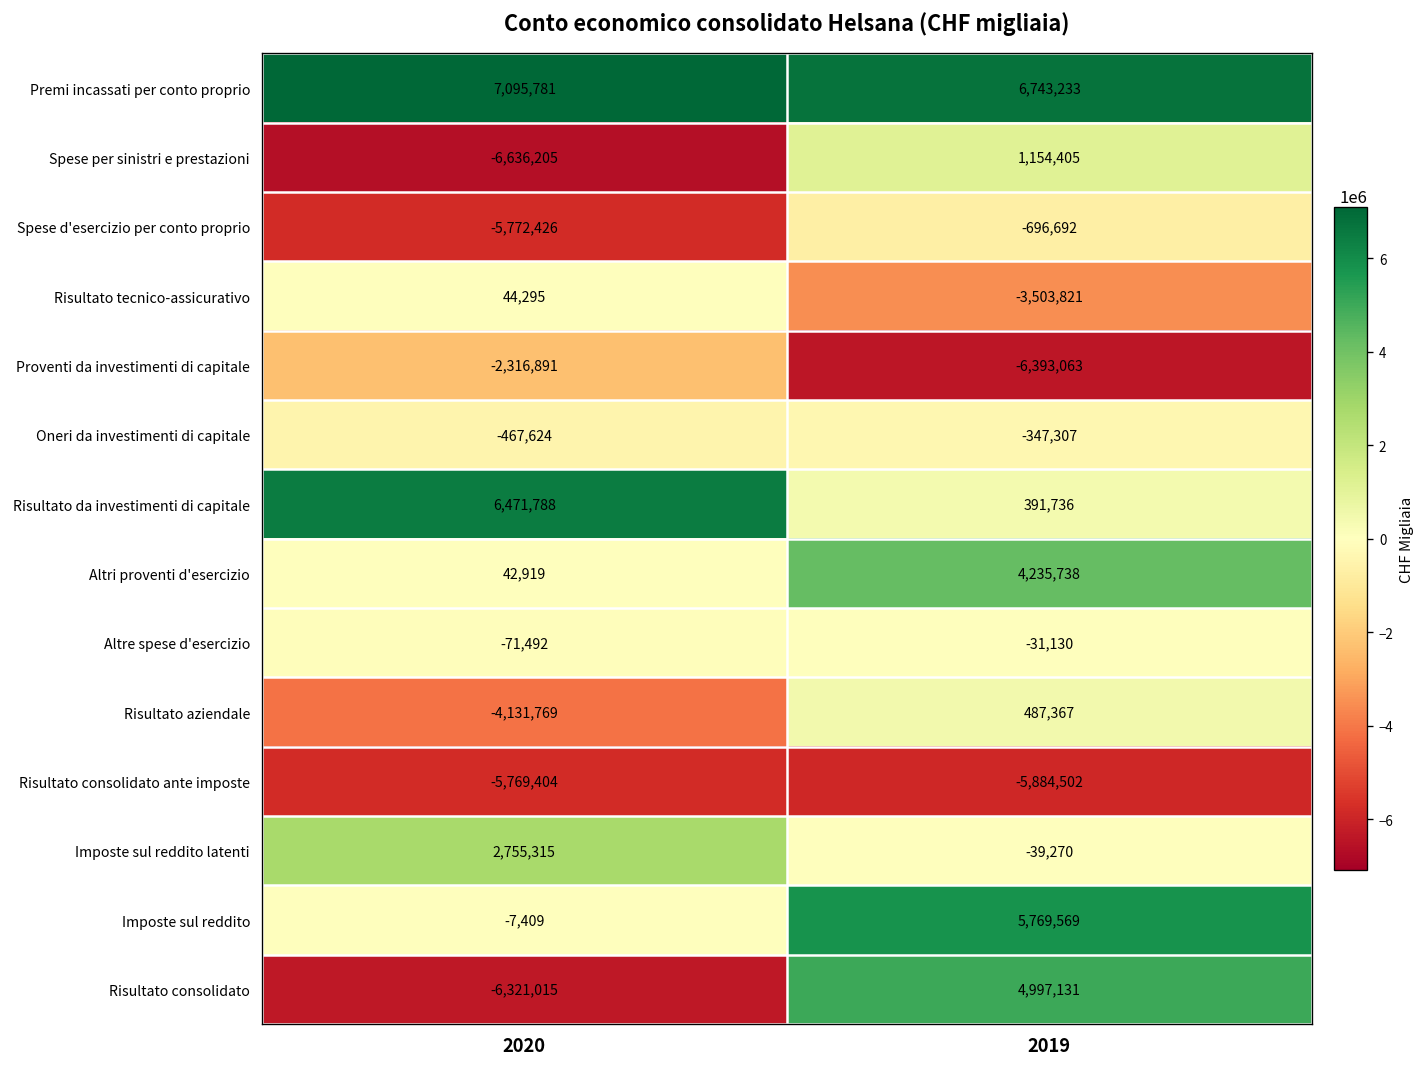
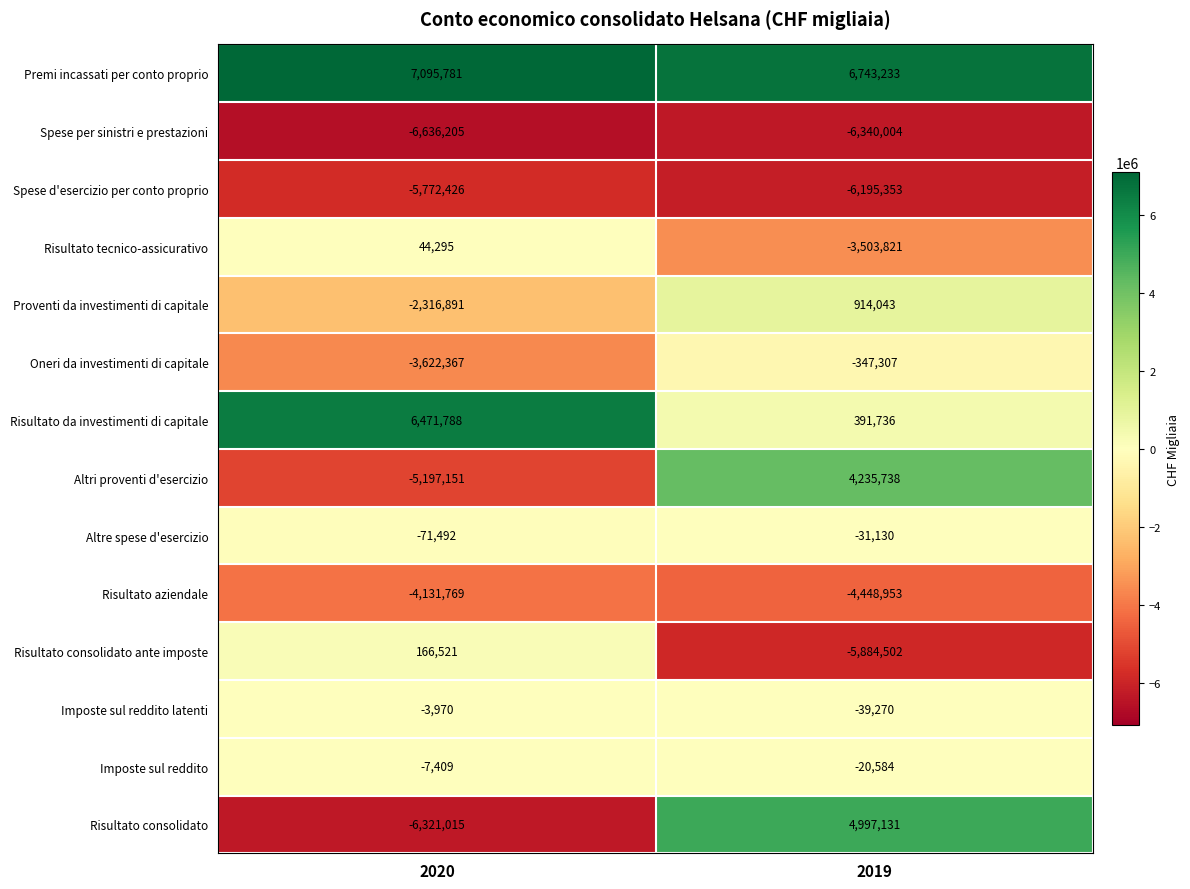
Spese per sinistri e prestazioni, 2019: 1,154,405 -> -6,340,004
Spese d'esercizio per conto proprio, 2019: -696,692 -> -6,195,353
Proventi da investimenti di capitale, 2019: -6,393,063 -> 914,043
Oneri da investimenti di capitale, 2020: -467,624 -> -3,622,367
Altri proventi d'esercizio, 2020: 42,919 -> -5,197,151
Risultato aziendale, 2019: 487,367 -> -4,448,953
Risultato consolidato ante imposte, 2020: -5,769,404 -> 166,521
Imposte sul reddito latenti, 2020: 2,755,315 -> -3,970
Imposte sul reddito, 2019: 5,769,569 -> -20,584
